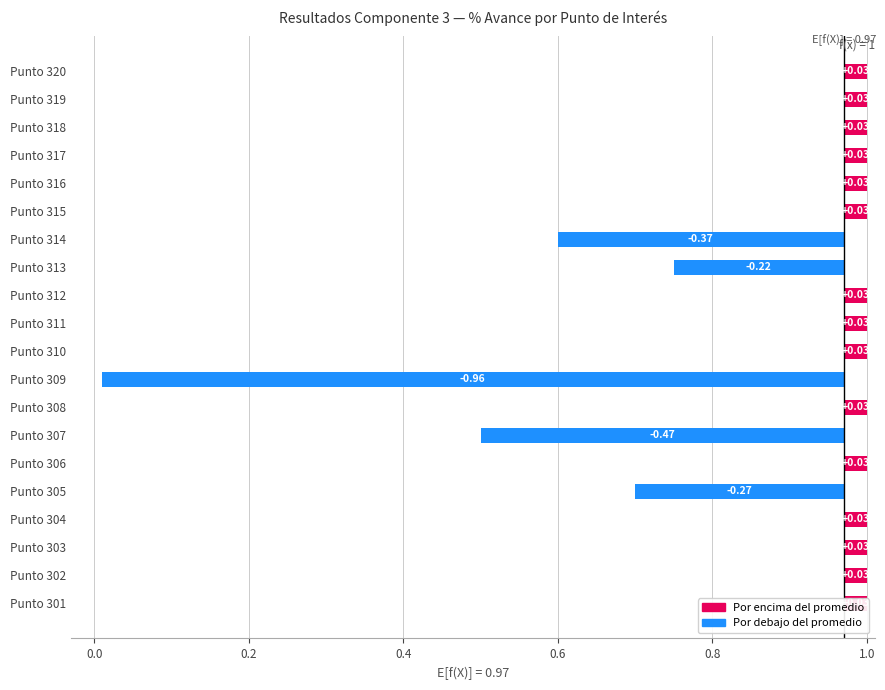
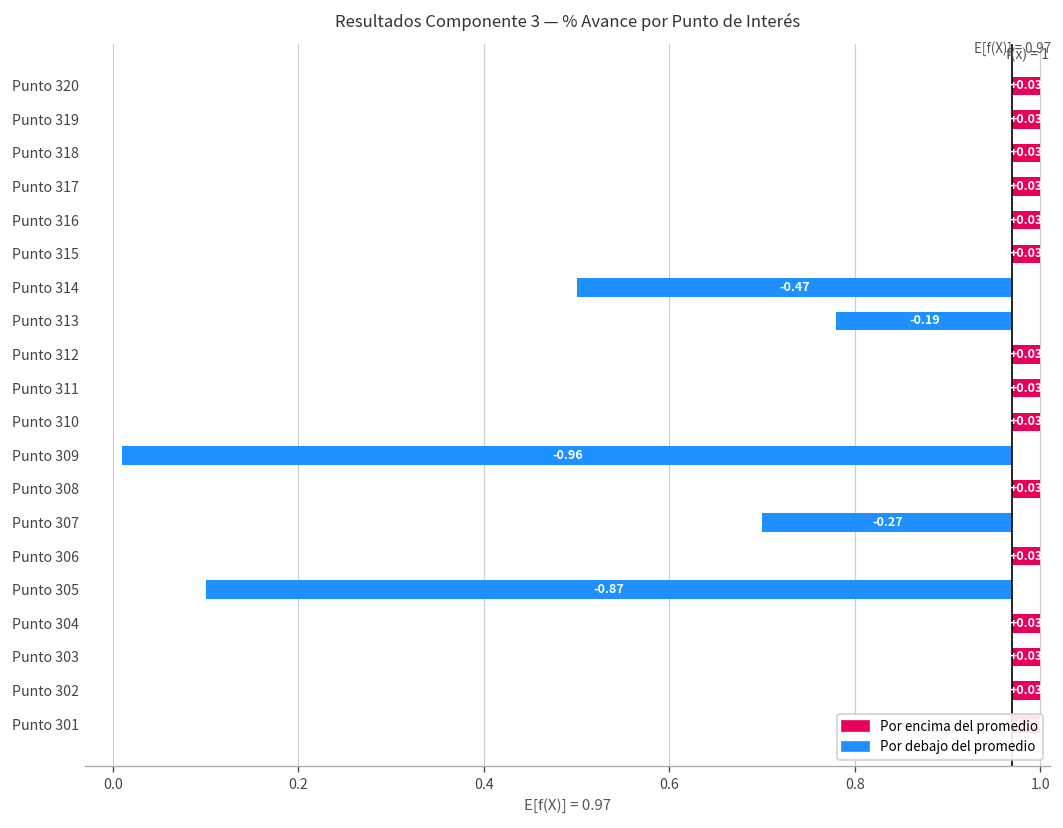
Punto 314: -0.37 -> -0.47
Punto 313: -0.22 -> -0.19
Punto 307: -0.47 -> -0.27
Punto 305: -0.27 -> -0.87
